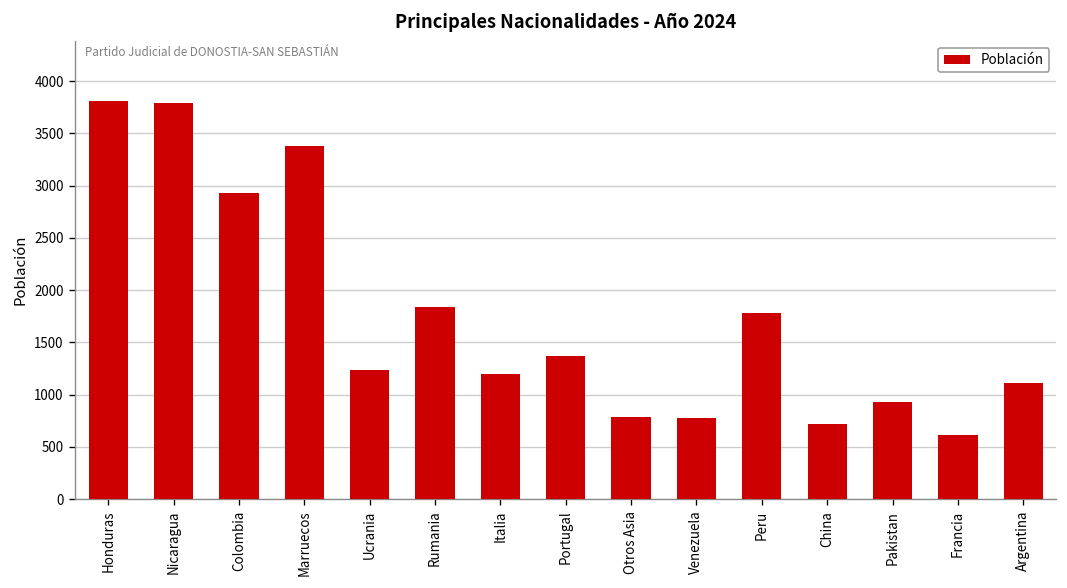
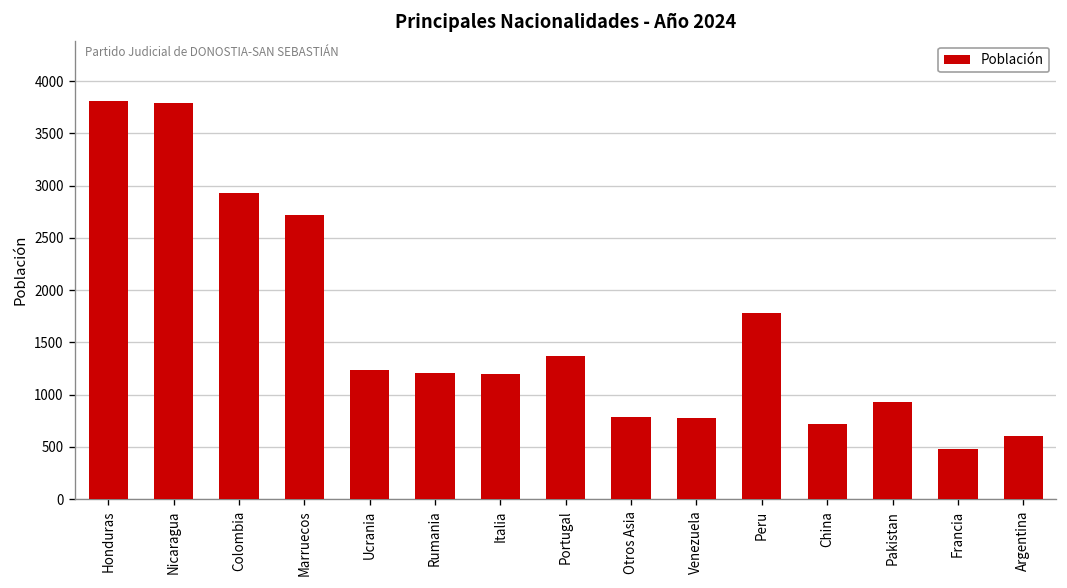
Marruecos: 3400 -> 2700
Rumania: 1800 -> 1200
Francia: 600 -> 500
Argentina: 1100 -> 600
